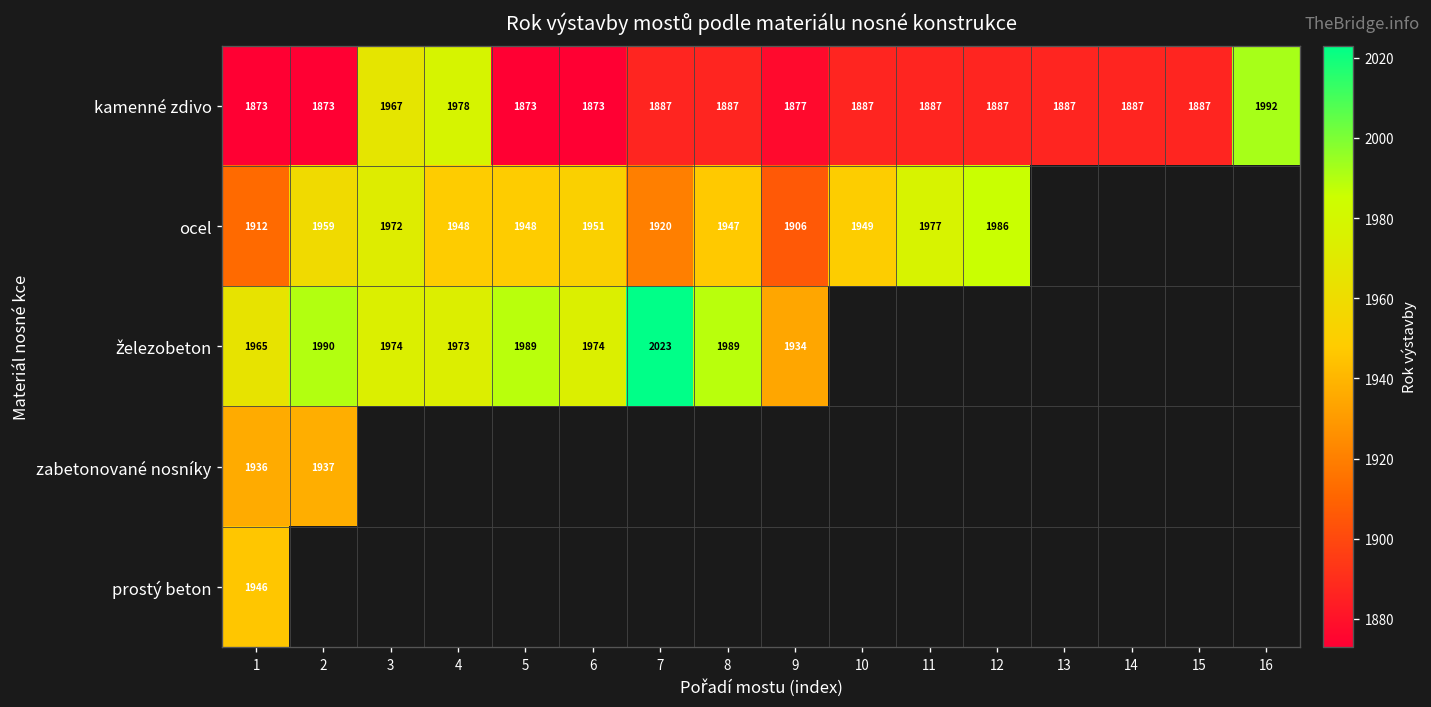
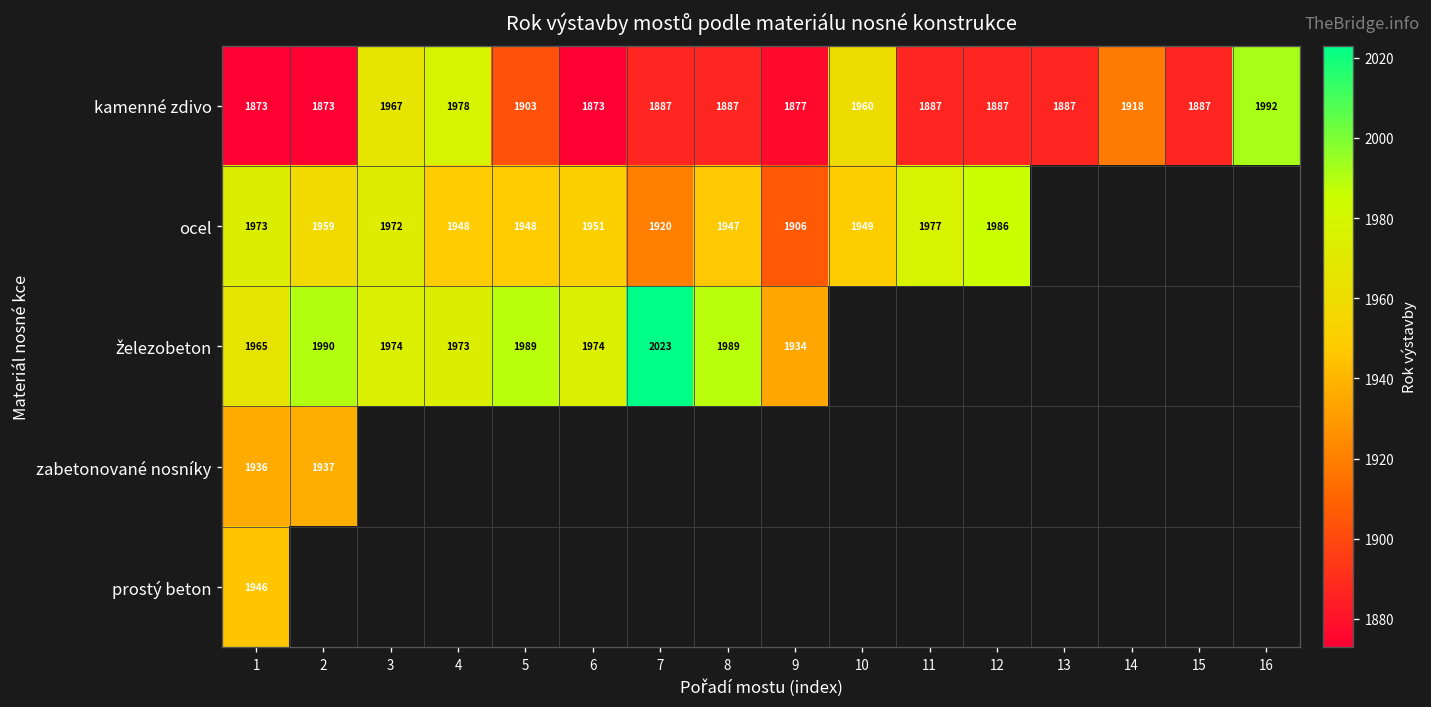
kamenné zdivo, 5: 1873 -> 1903
kamenné zdivo, 10: 1887 -> 1960
kamenné zdivo, 14: 1887 -> 1918
ocel, 1: 1912 -> 1973
